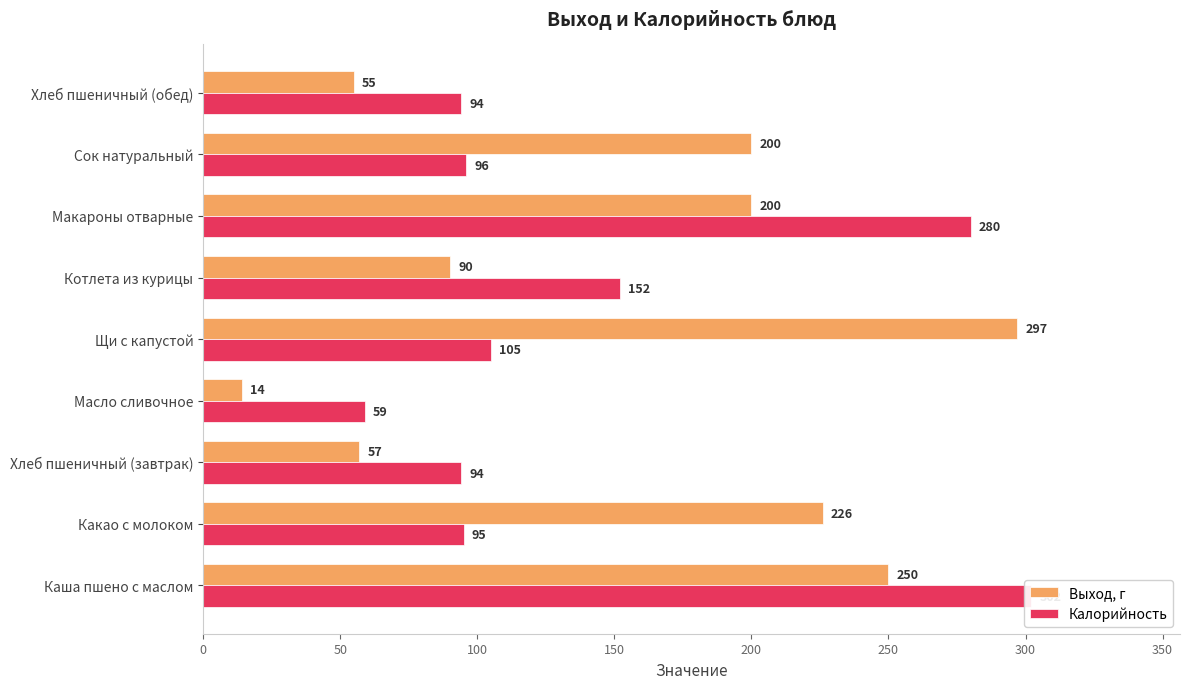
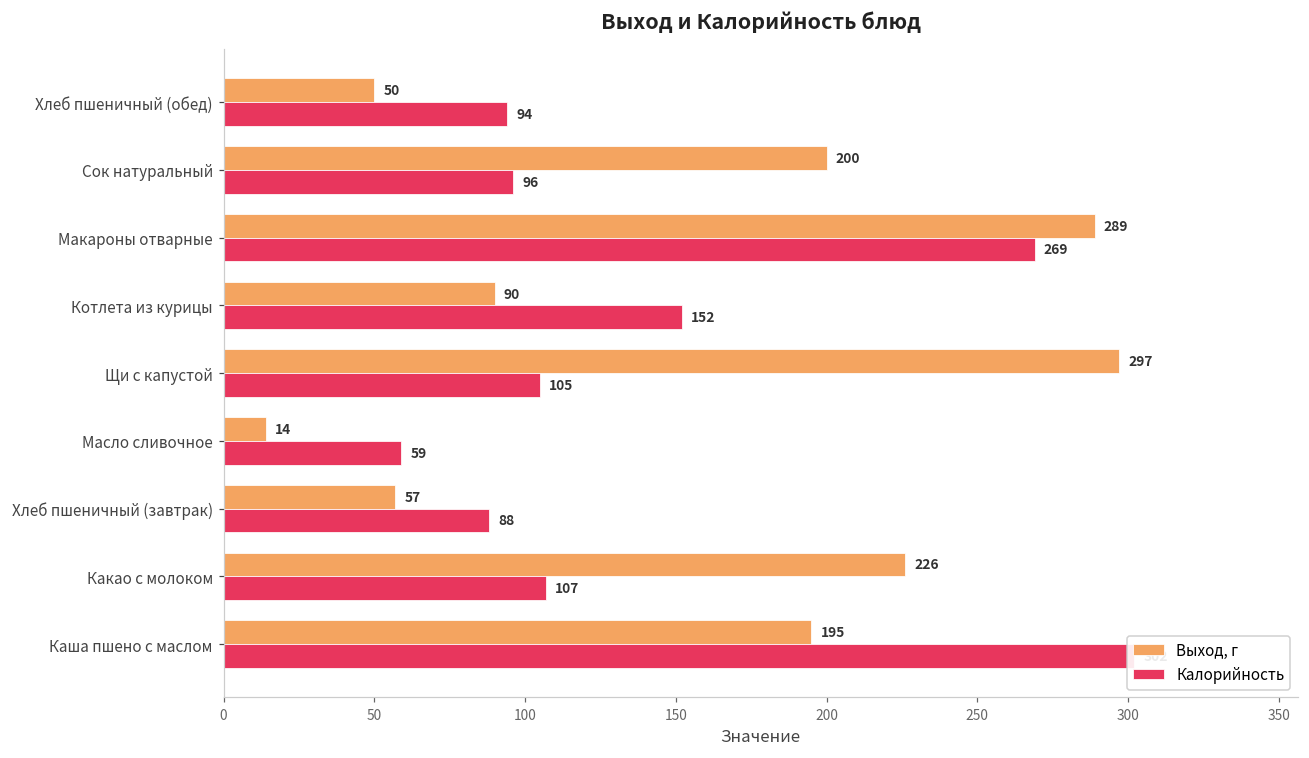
Выход, г, Хлеб пшеничный (обед): 55 -> 50
Выход, г, Макароны отварные: 200 -> 289
Калорийность, Макароны отварные: 280 -> 269
Калорийность, Хлеб пшеничный (завтрак): 94 -> 88
Калорийность, Какао с молоком: 95 -> 107
Выход, г, Каша пшено с маслом: 250 -> 195
